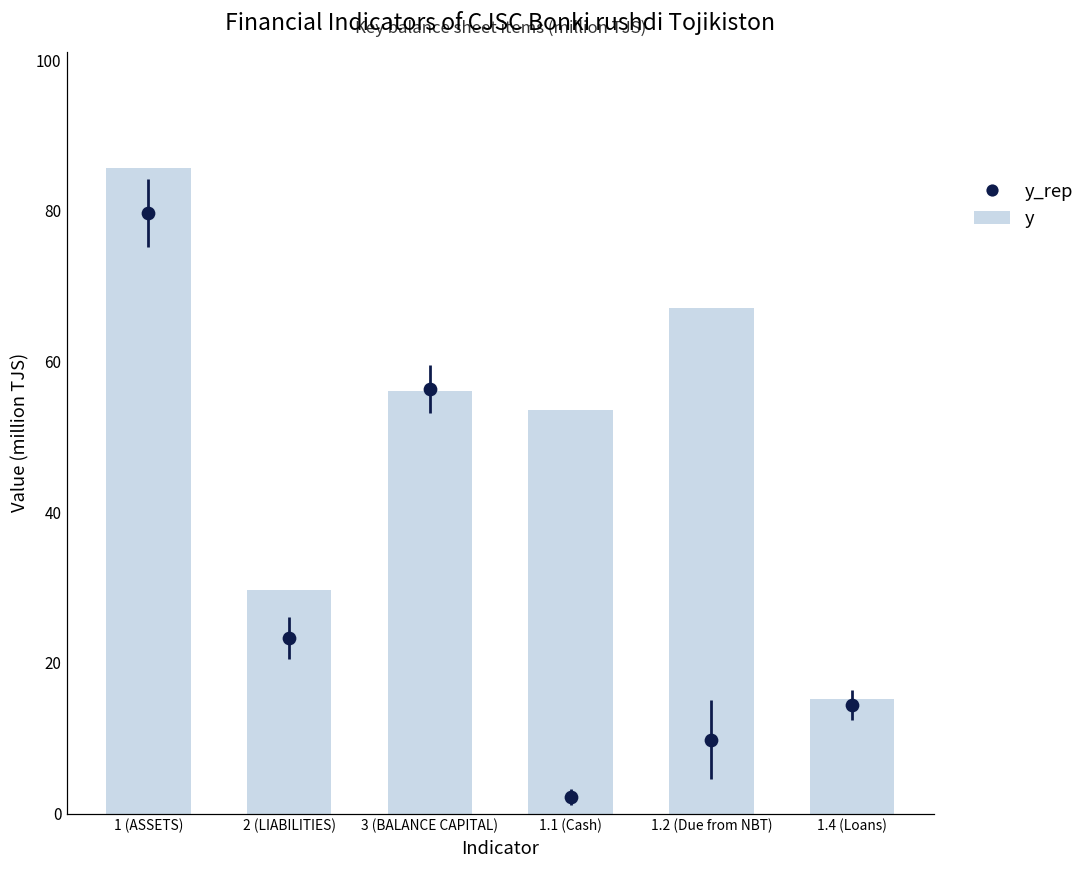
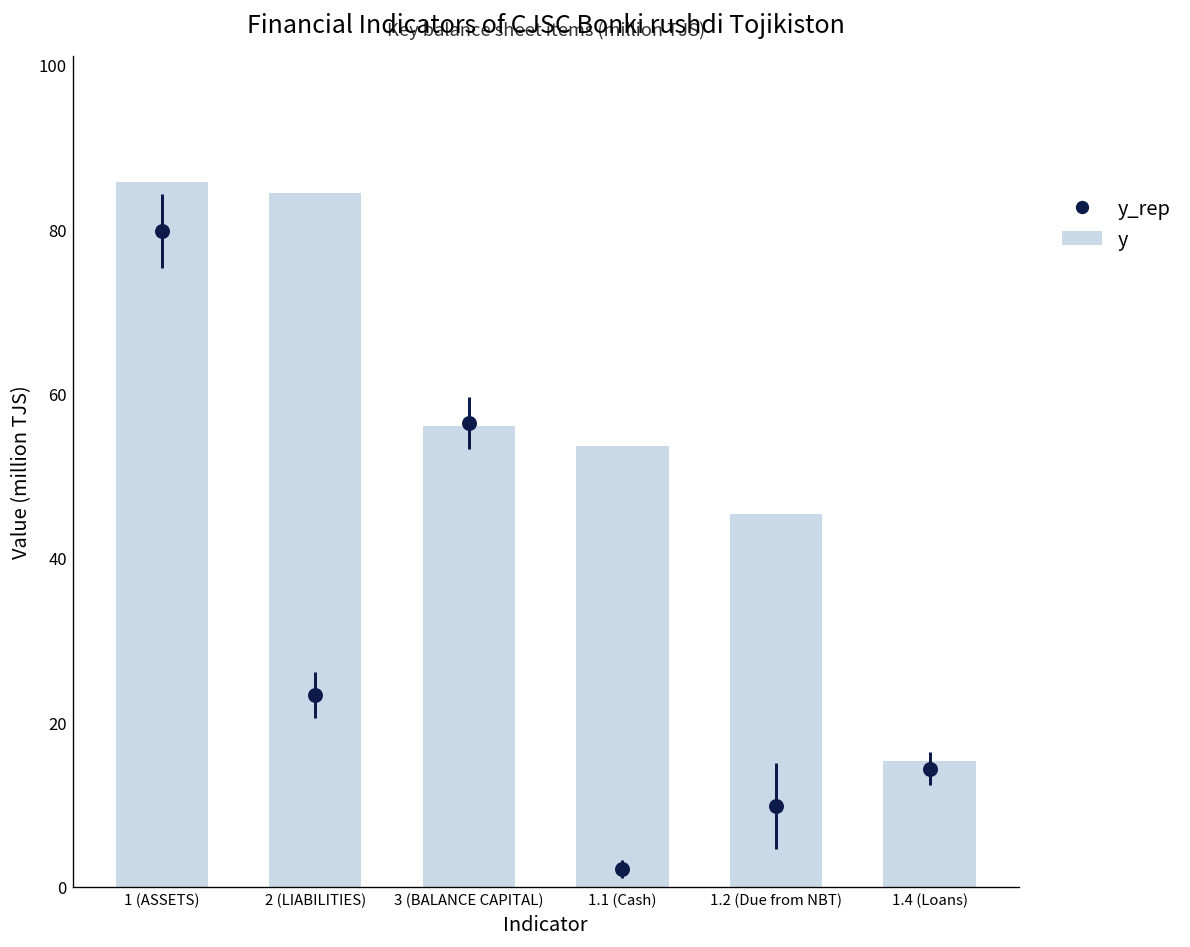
y, 2 (LIABILITIES): 30 -> 84
y, 1.2 (Due from NBT): 67 -> 45
